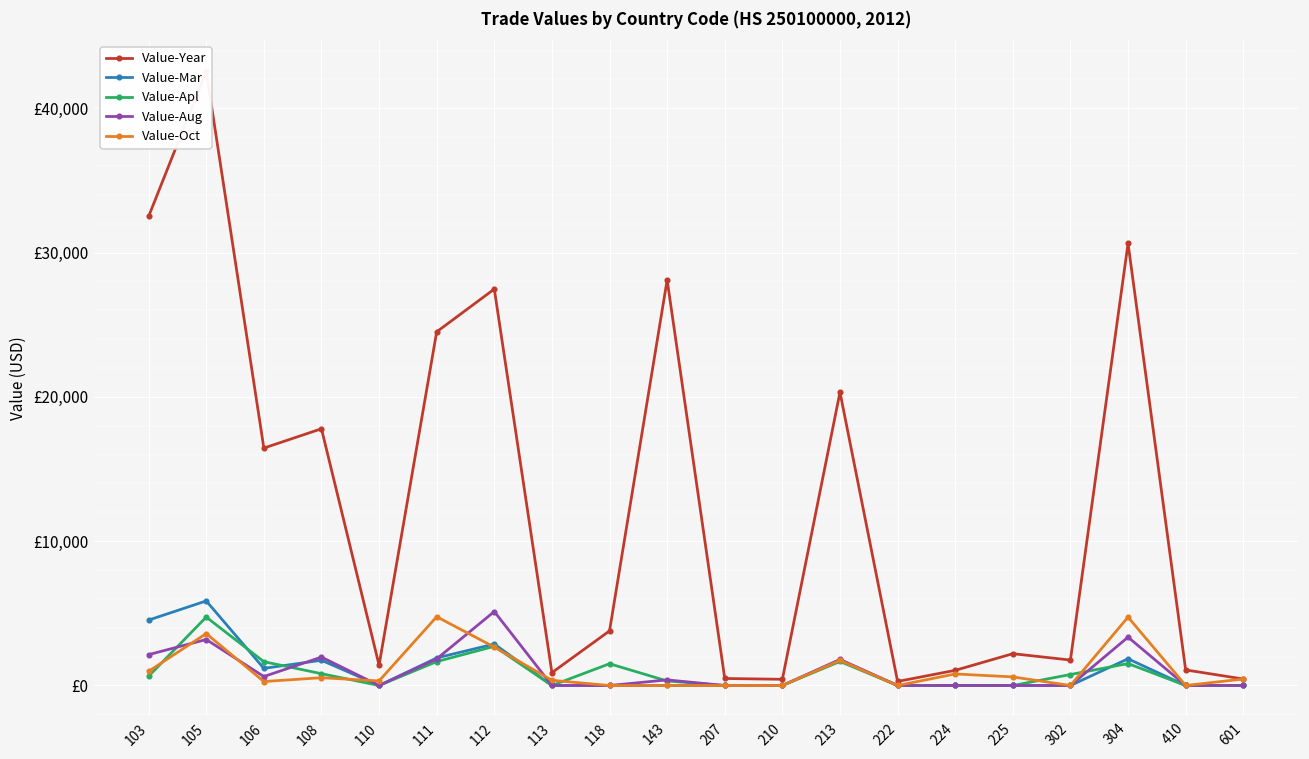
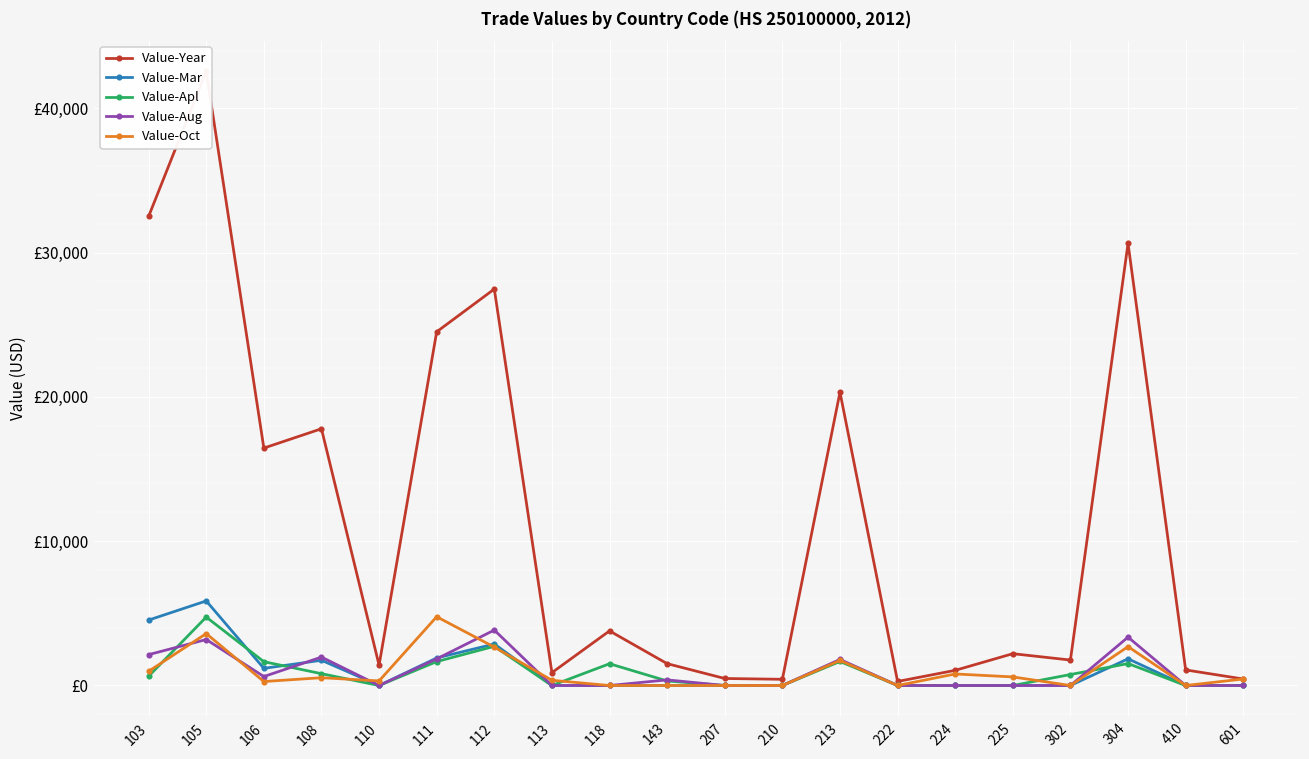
Value-Aug, 112: £5,100 -> £3,800
Value-Year, 143: £28,100 -> £1,500
Value-Oct, 304: £4,700 -> £2,700
